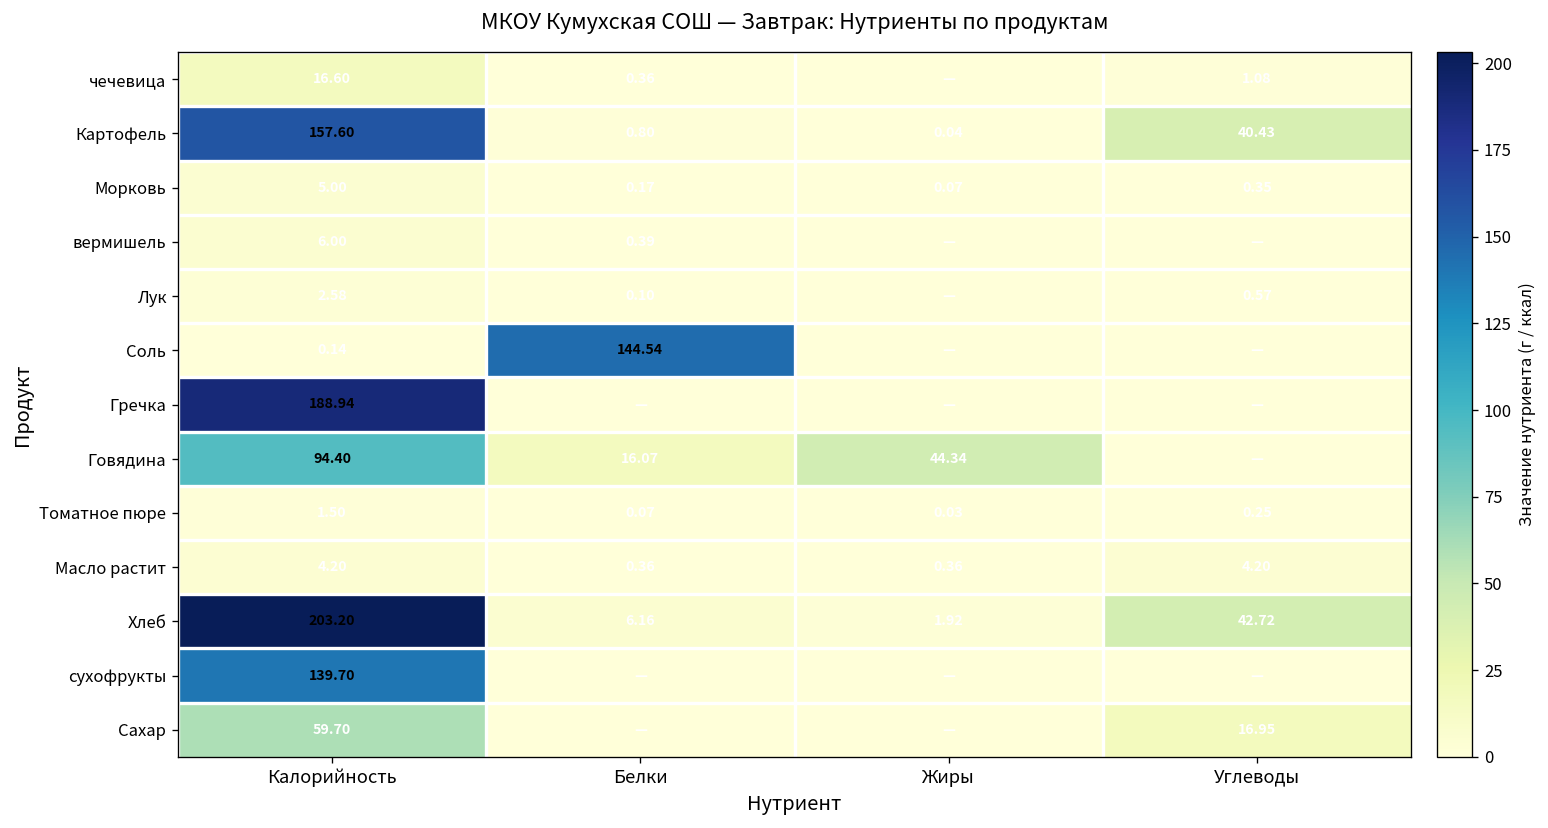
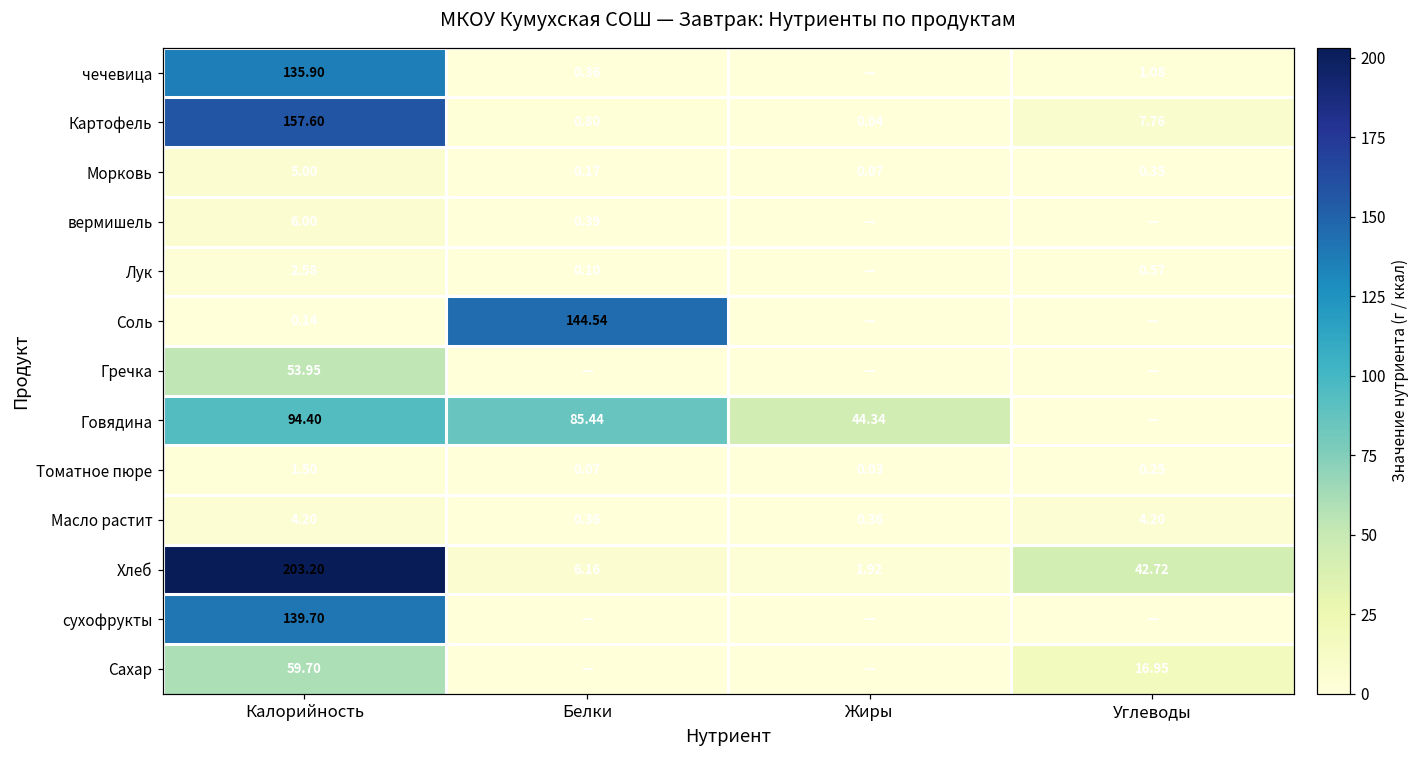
чечевица, Калорийность: 16.60 -> 135.90
Картофель, Углеводы: 40.43 -> 7.76
Гречка, Калорийность: 188.94 -> 53.95
Говядина, Белки: 16.07 -> 85.44
